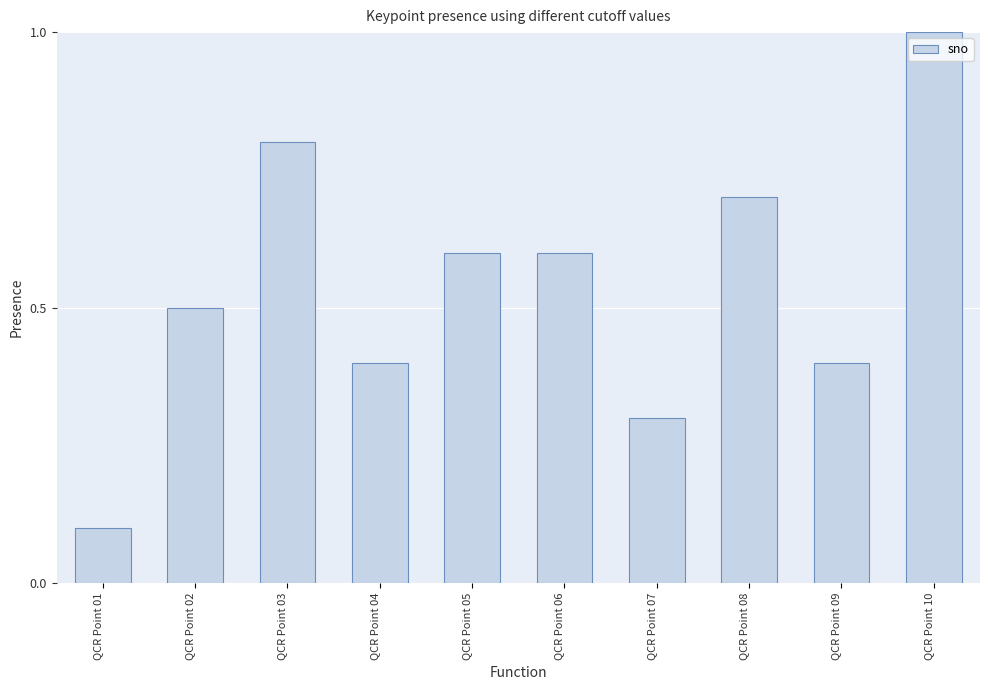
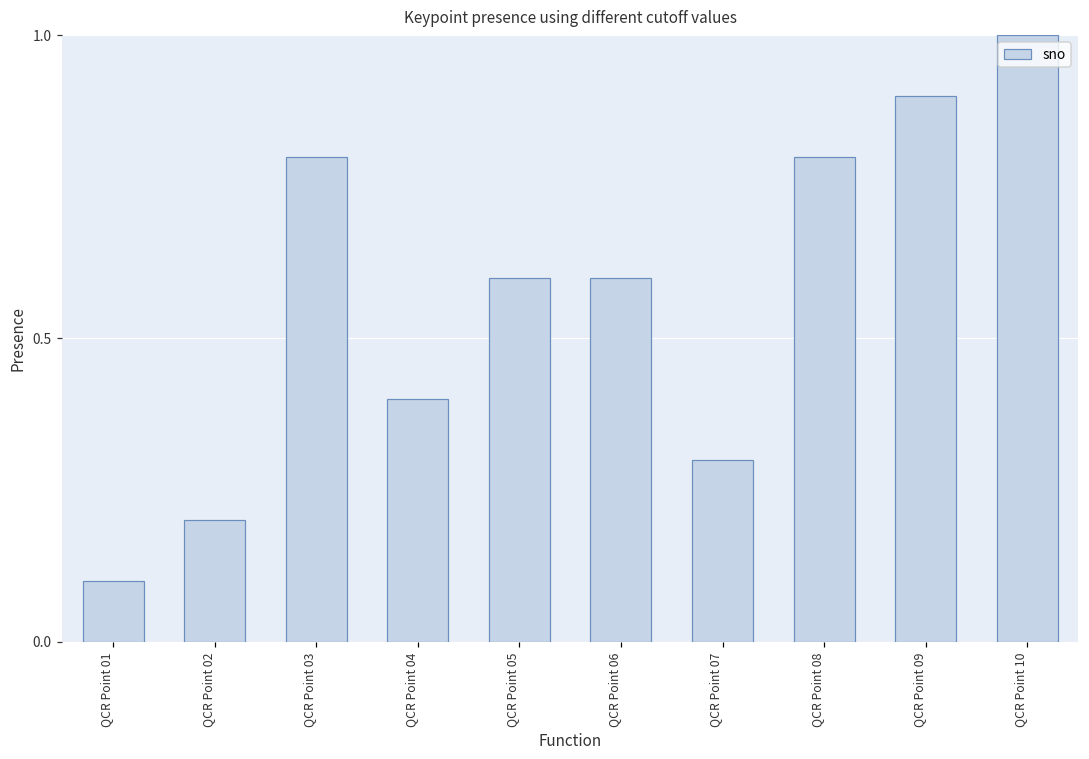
QCR Point 02: 0.50 -> 0.20
QCR Point 08: 0.70 -> 0.80
QCR Point 09: 0.40 -> 0.90
